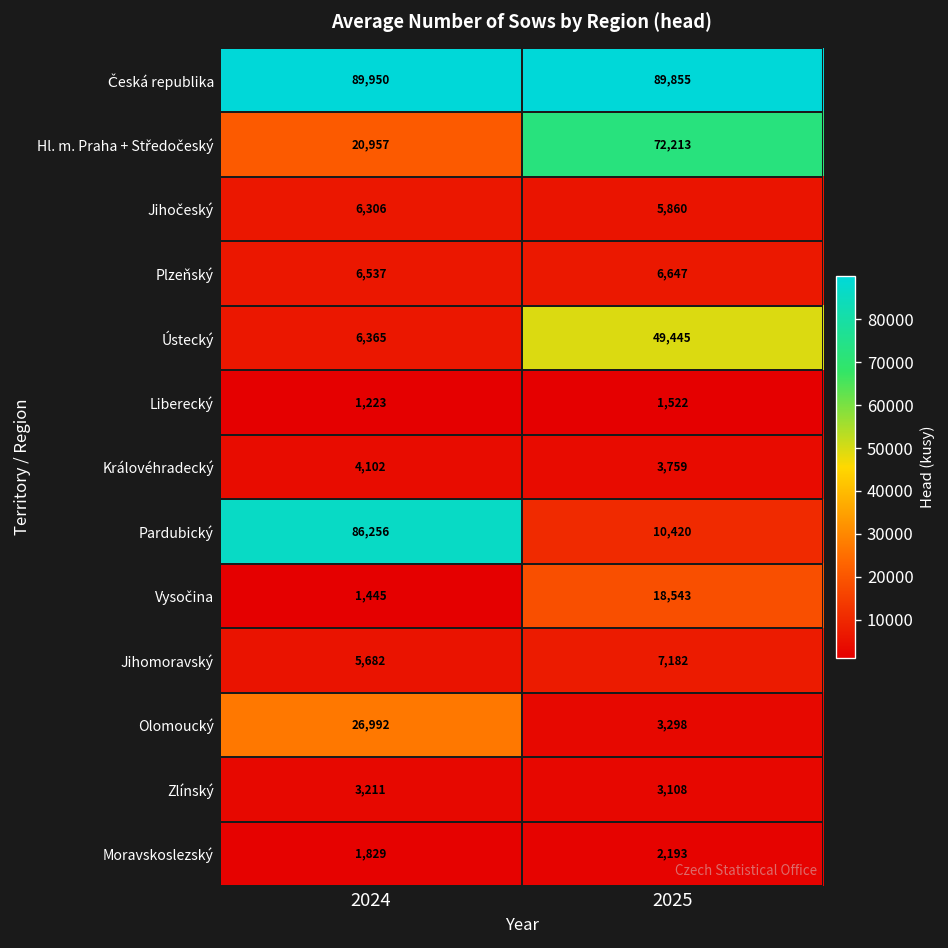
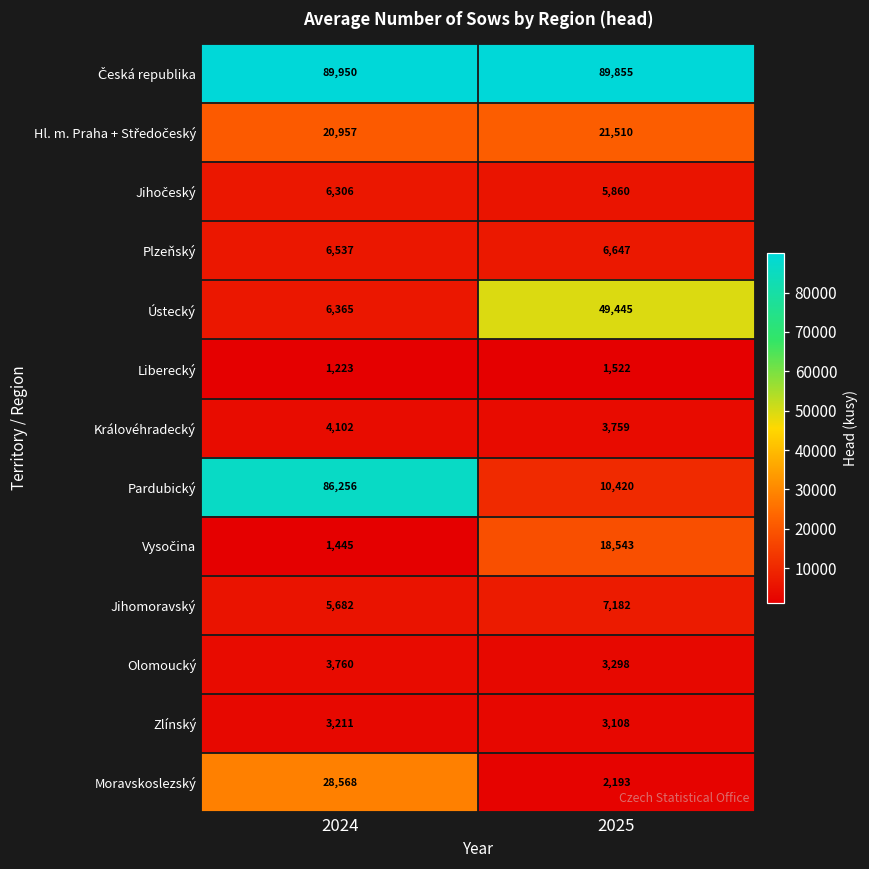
Hl. m. Praha + Středočeský, 2025: 72,213 -> 21,510
Olomoucký, 2024: 26,992 -> 3,760
Moravskoslezský, 2024: 1,829 -> 28,568
